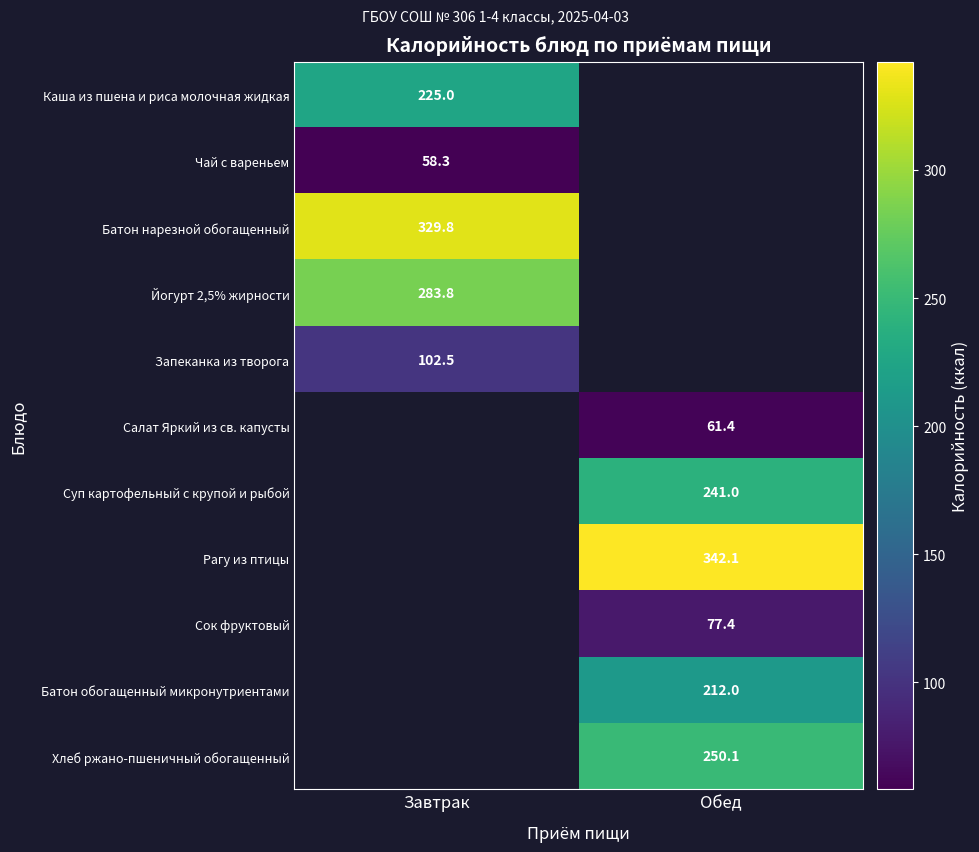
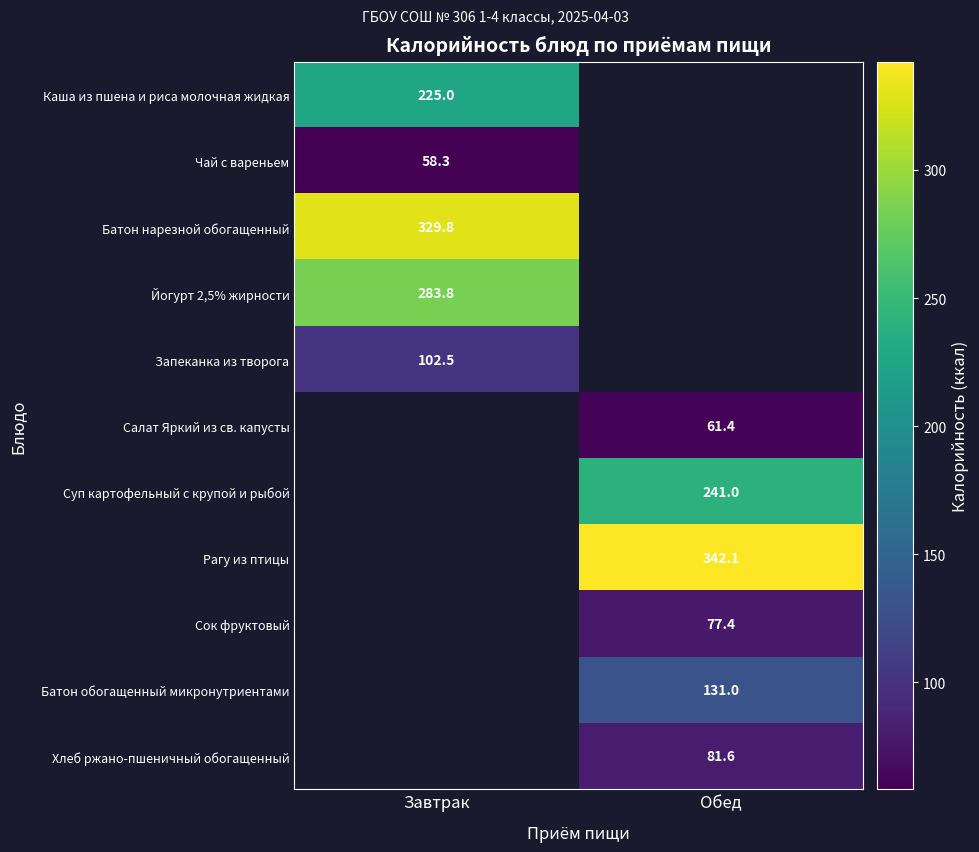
Батон обогащенный микронутриентами, Обед: 212.0 -> 131.0
Хлеб ржано-пшеничный обогащенный, Обед: 250.1 -> 81.6
